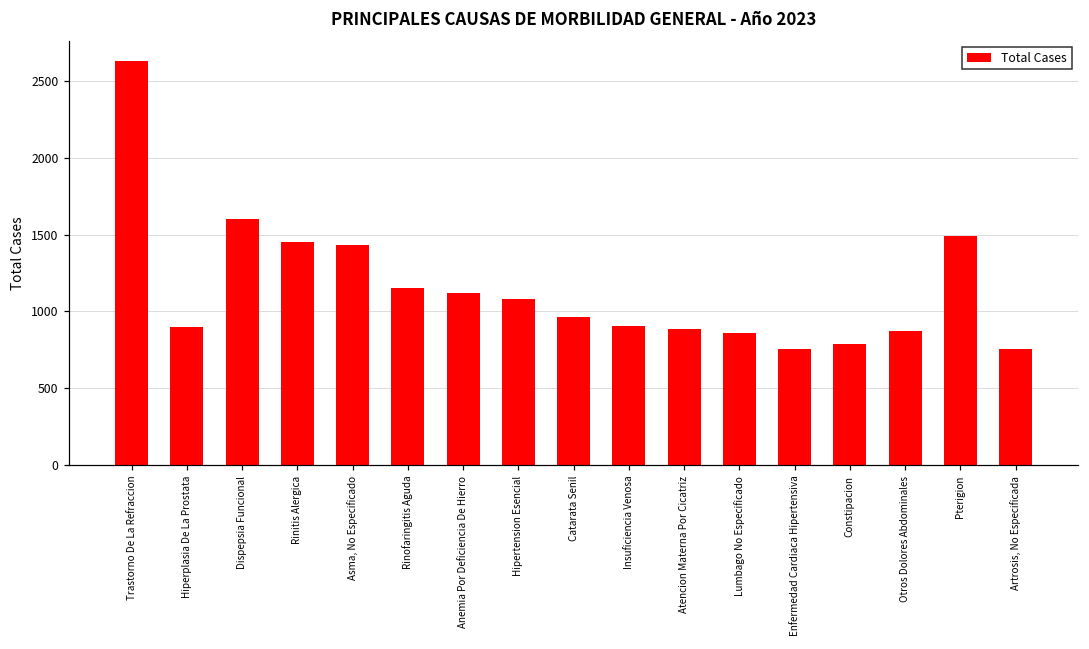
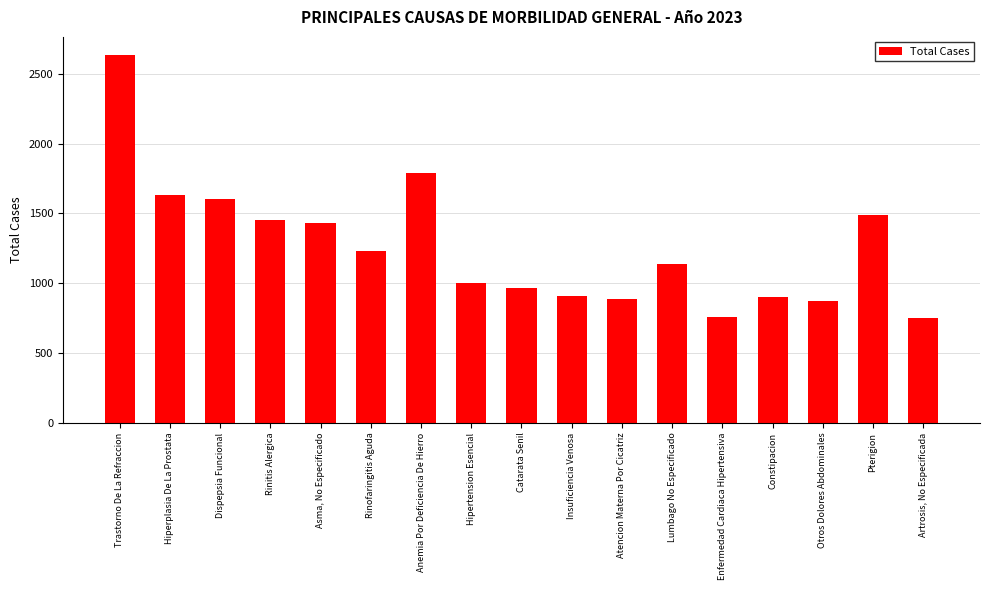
Hiperplasia De La Prostata: 900 -> 1630
Rinofaringitis Aguda: 1150 -> 1230
Anemia Por Deficiencia De Hierro: 1120 -> 1790
Hipertension Esencial: 1080 -> 1000
Lumbago No Especificado: 860 -> 1140
Constipacion: 790 -> 900
